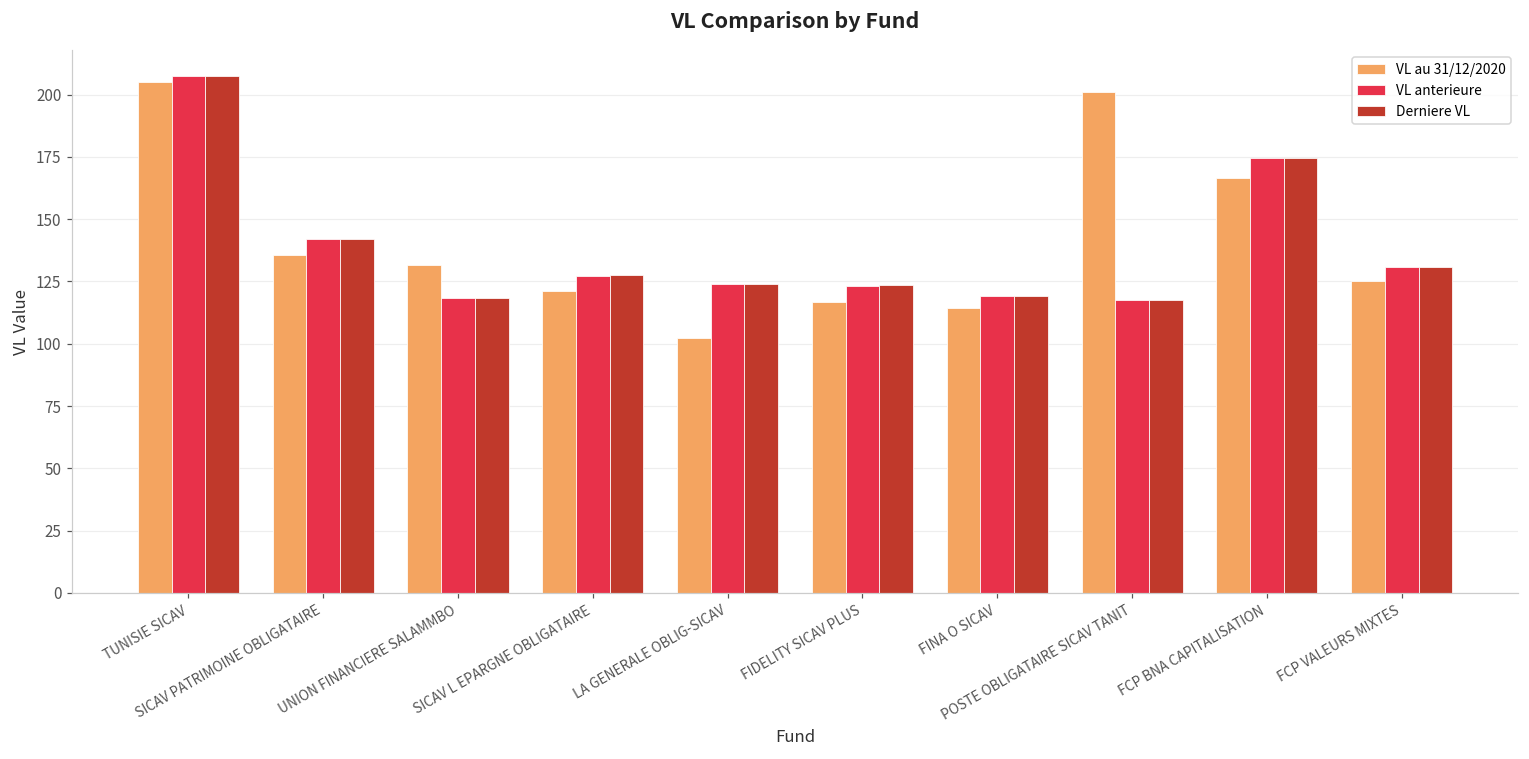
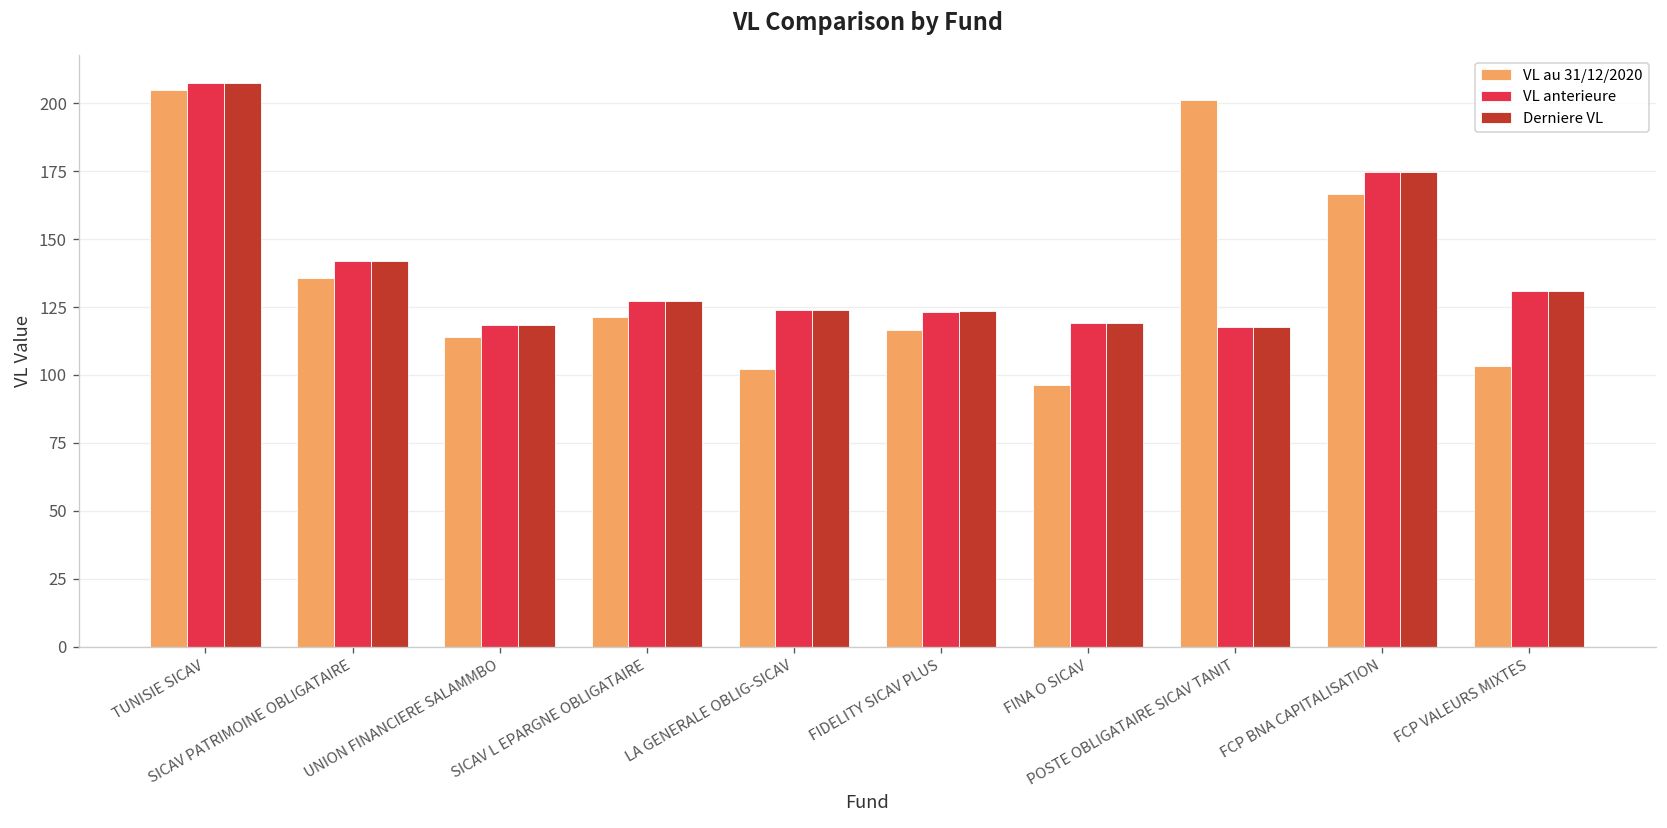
VL au 31/12/2020, UNION FINANCIERE SALAMMBO: 132 -> 114
VL au 31/12/2020, FINA O SICAV: 114 -> 96
VL au 31/12/2020, FCP VALEURS MIXTES: 125 -> 103
